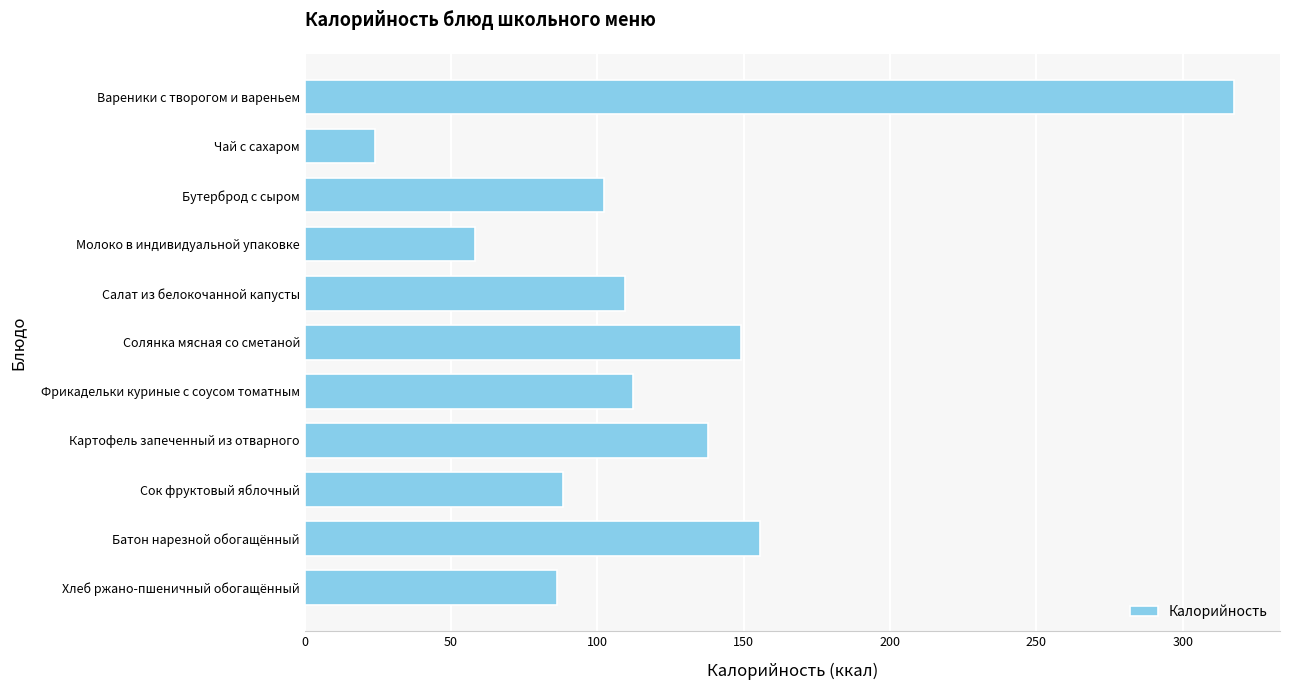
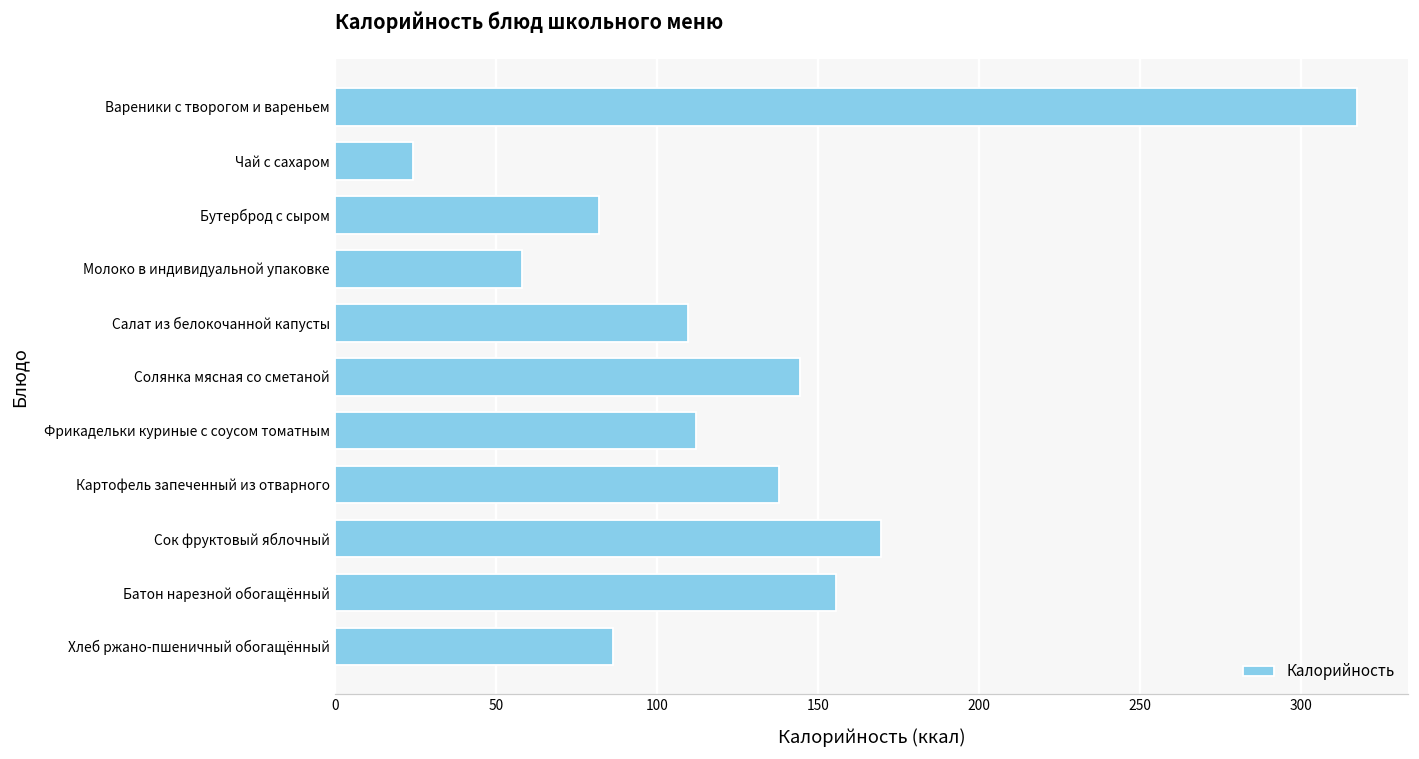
Бутерброд с сыром: 102 -> 82
Солянка мясная со сметаной: 149 -> 144
Сок фруктовый яблочный: 88 -> 169
